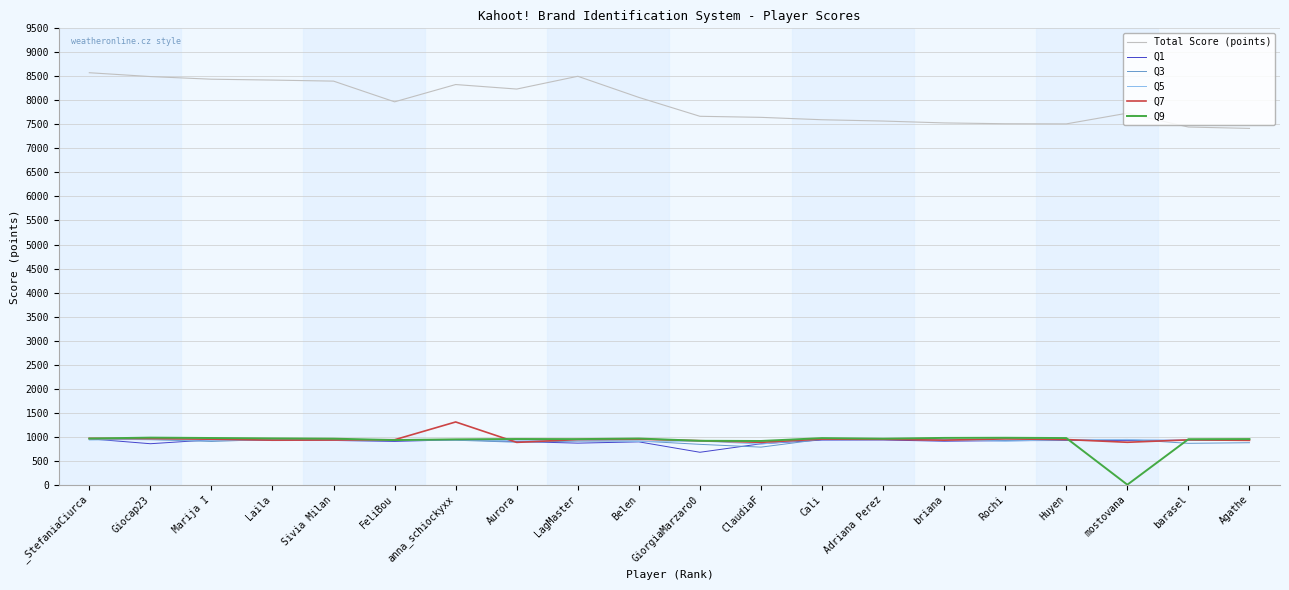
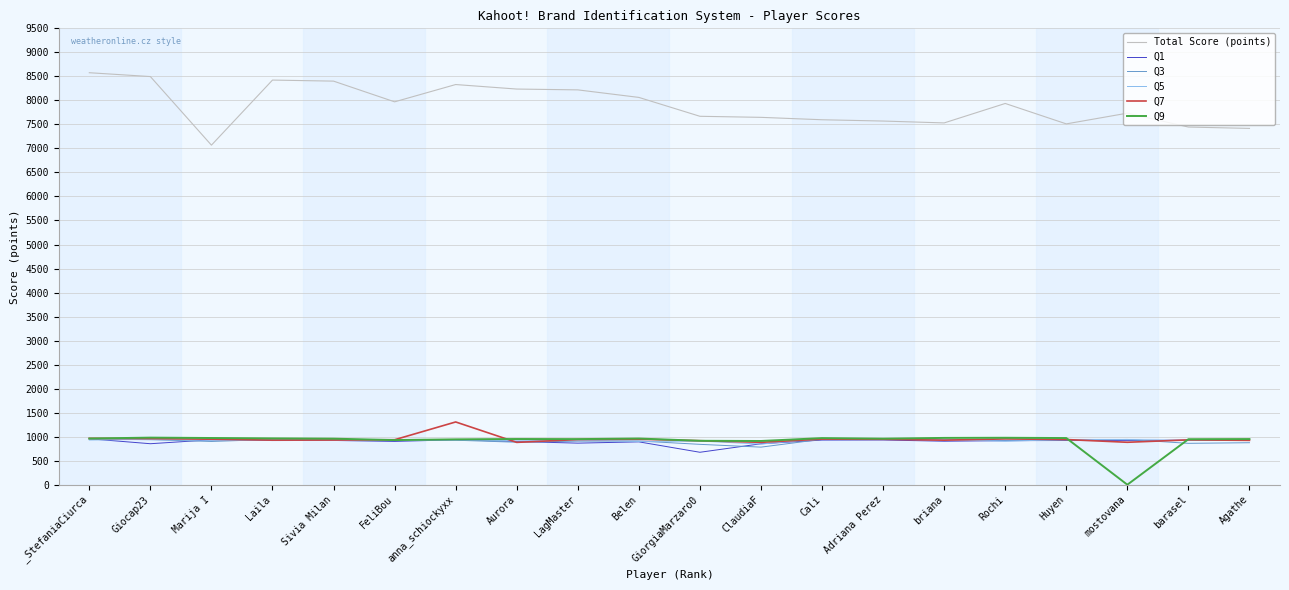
Total Score (points), Marija I: 8400 -> 7100
Total Score (points), LagMaster: 8500 -> 8200
Total Score (points), Rochi: 7500 -> 7900
